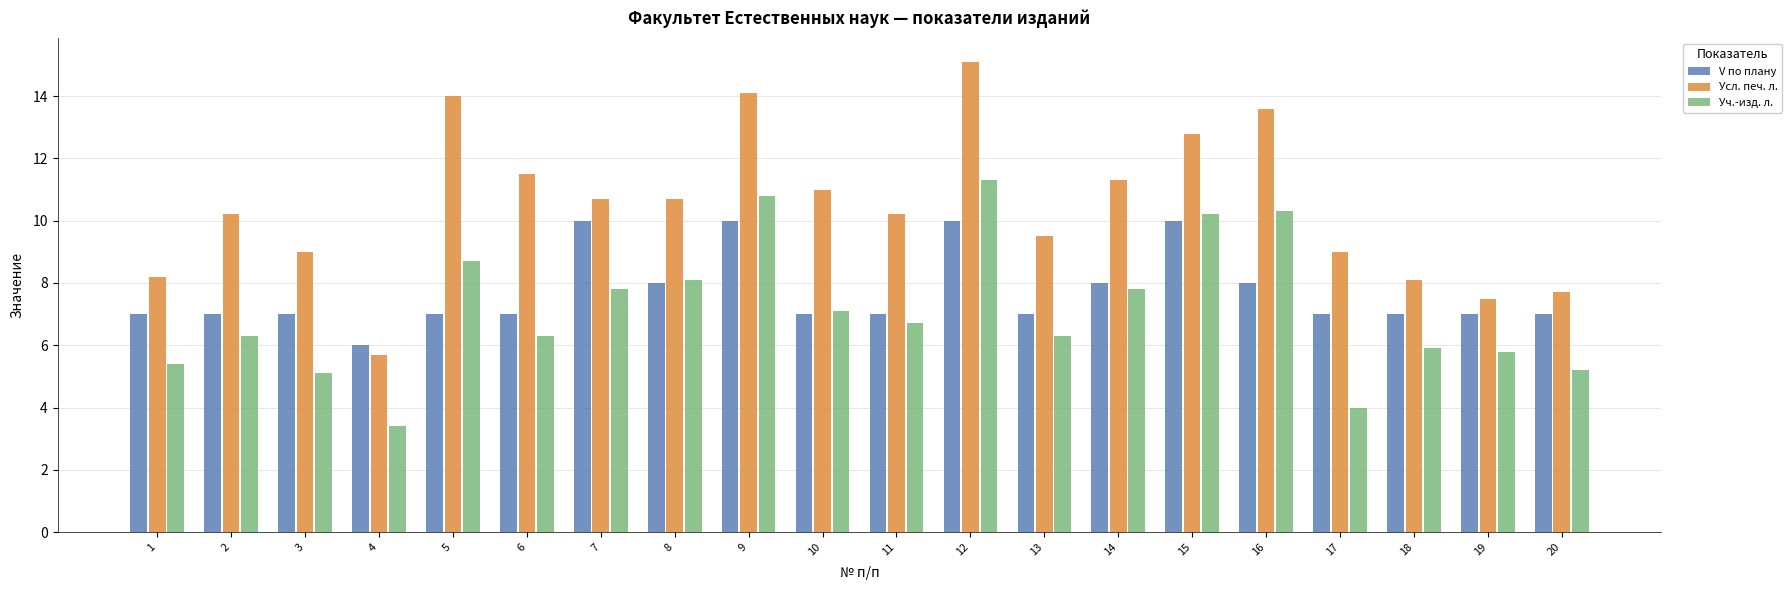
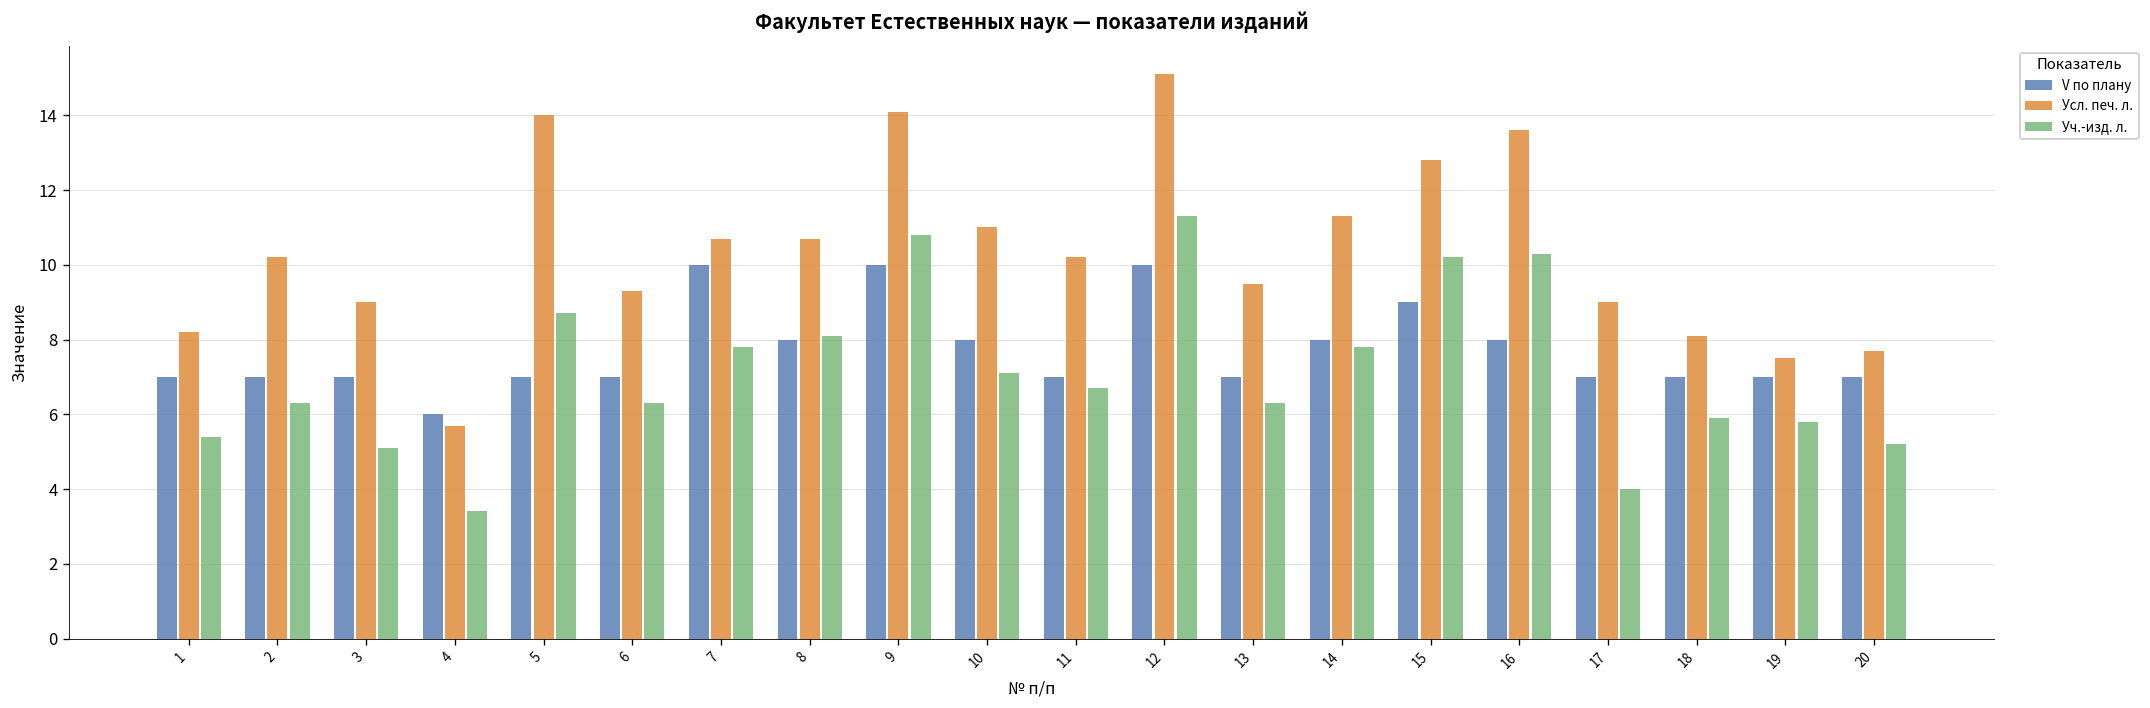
Усл. печ. л., 6: 11.5 -> 9.3
V по плану, 10: 7 -> 8
V по плану, 15: 10 -> 9
